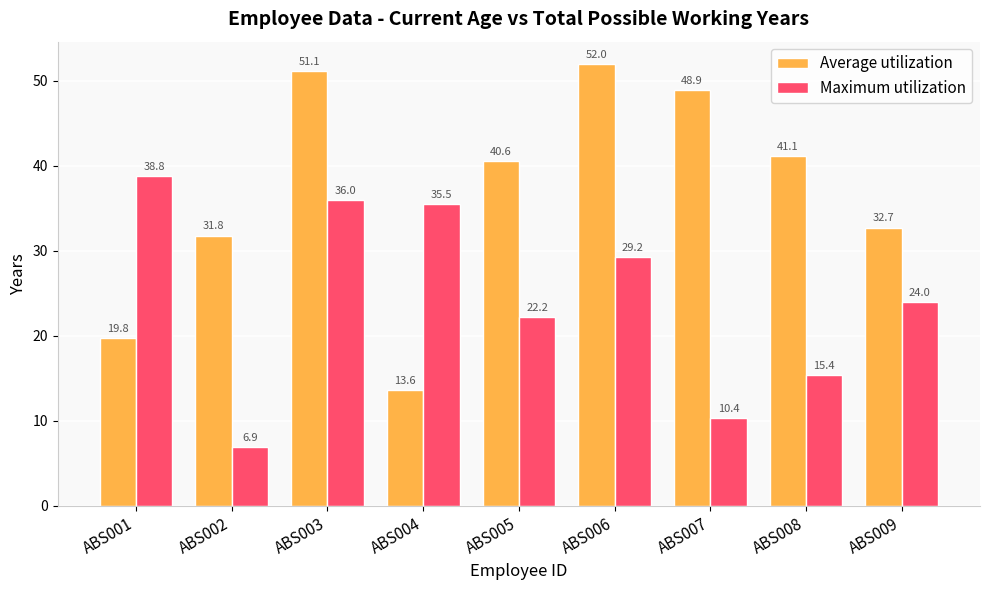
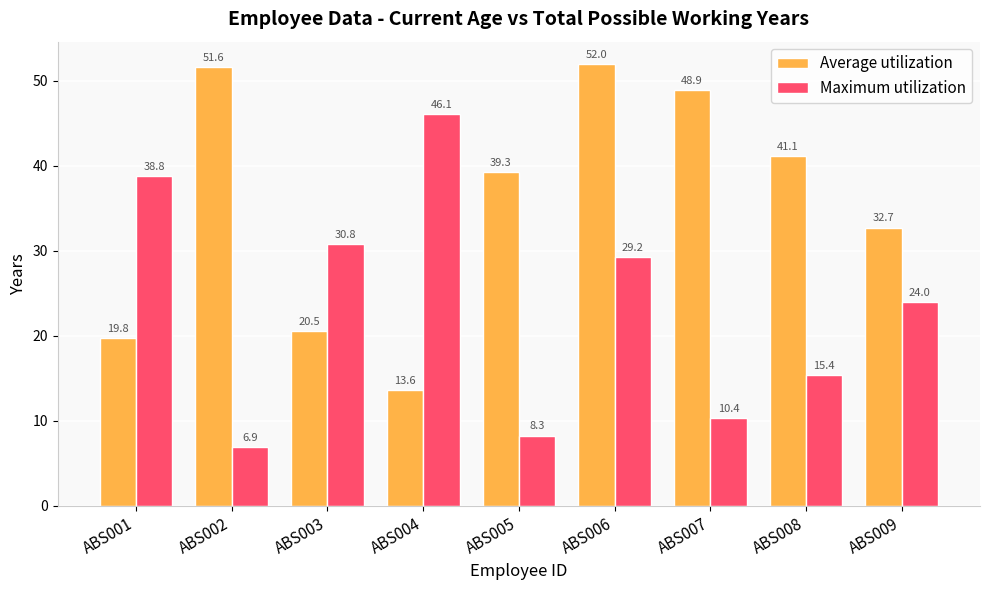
Average utilization, ABS002: 31.8 -> 51.6
Average utilization, ABS003: 51.1 -> 20.5
Maximum utilization, ABS003: 36.0 -> 30.8
Maximum utilization, ABS004: 35.5 -> 46.1
Average utilization, ABS005: 40.6 -> 39.3
Maximum utilization, ABS005: 22.2 -> 8.3
